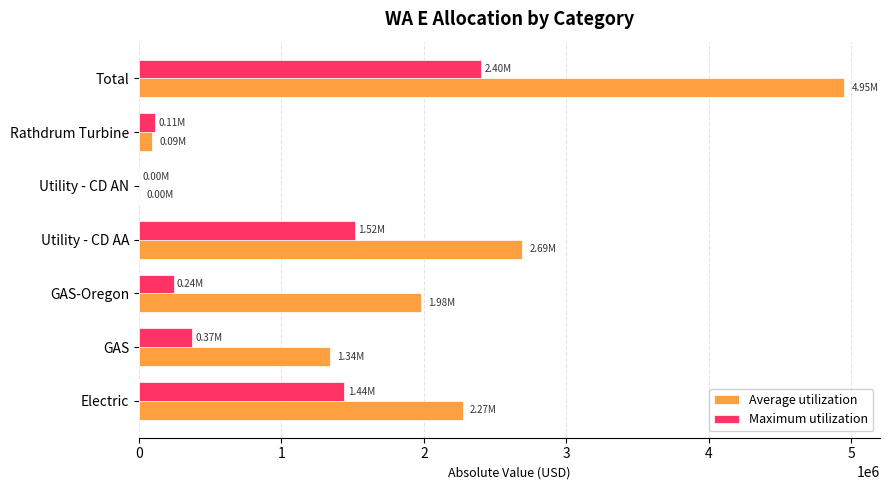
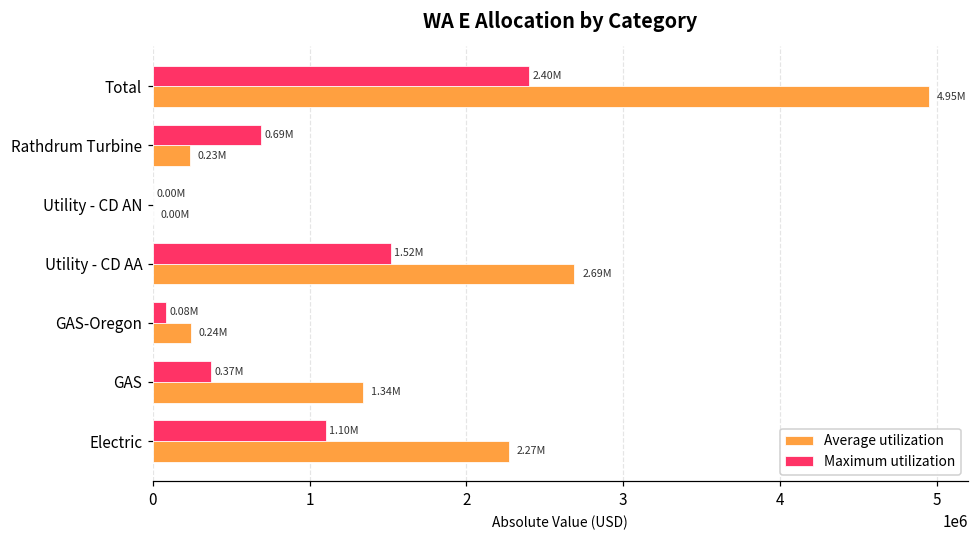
Maximum utilization, Rathdrum Turbine: 0.11M -> 0.69M
Average utilization, Rathdrum Turbine: 0.09M -> 0.23M
Maximum utilization, GAS-Oregon: 0.24M -> 0.08M
Average utilization, GAS-Oregon: 1.98M -> 0.24M
Maximum utilization, Electric: 1.44M -> 1.10M
